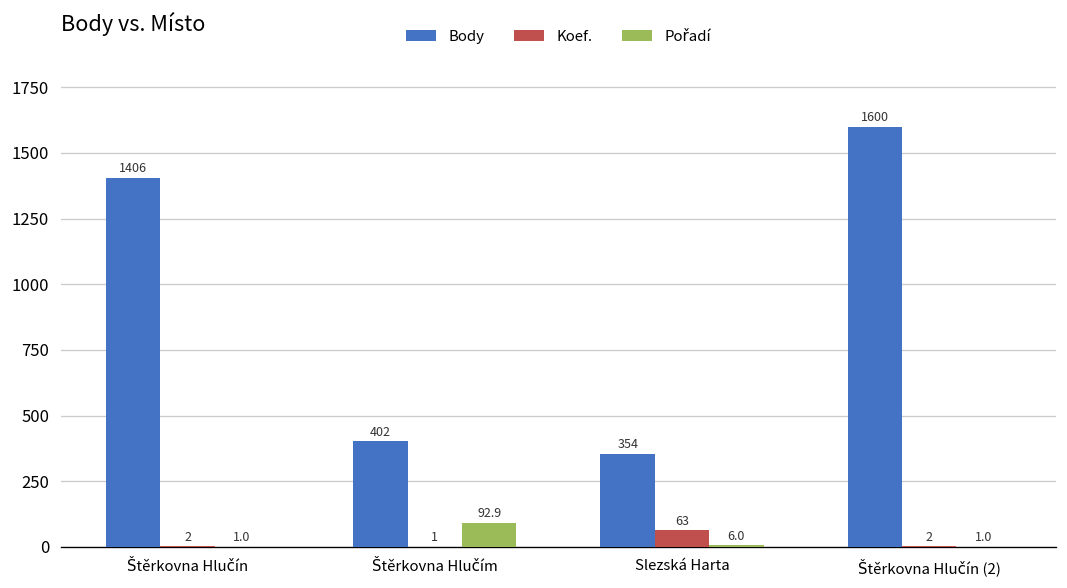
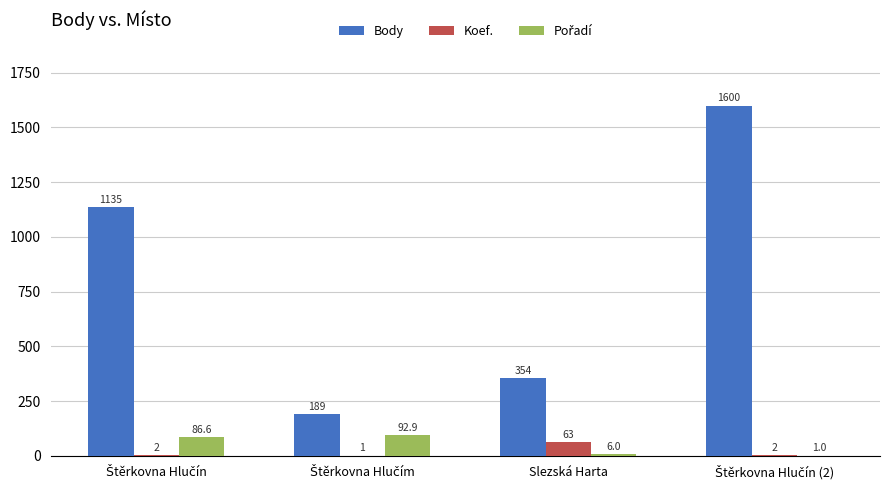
Body, Štěrkovna Hlučín: 1406 -> 1135
Pořadí, Štěrkovna Hlučín: 1.0 -> 86.6
Body, Štěrkovna Hlučím: 402 -> 189
